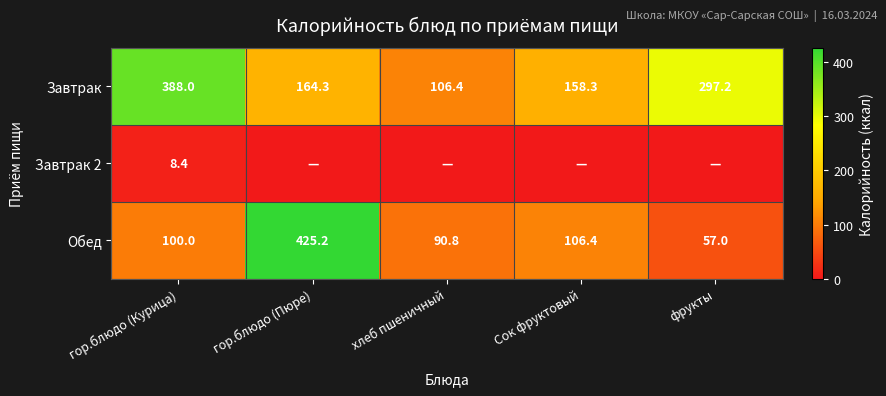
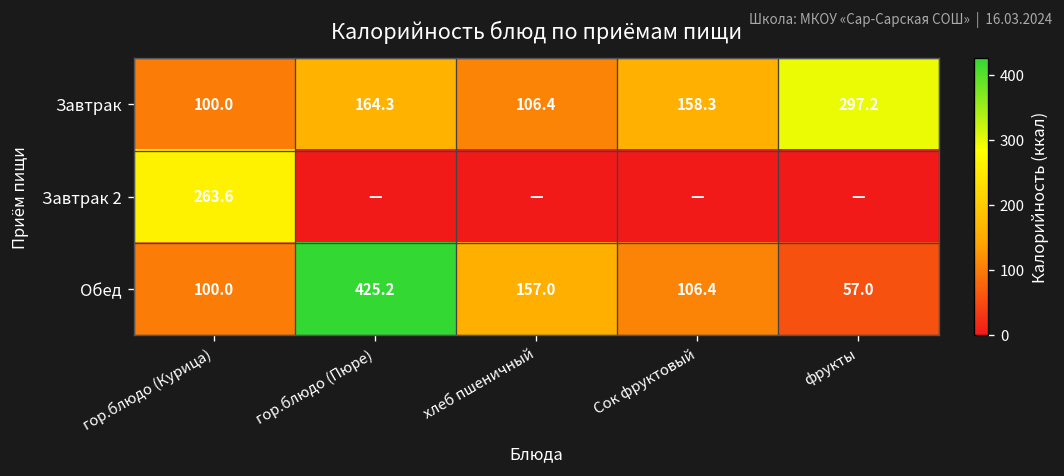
Завтрак, гор.блюдо (Курица): 388.0 -> 100.0
Завтрак 2, гор.блюдо (Курица): 8.4 -> 263.6
Обед, хлеб пшеничный: 90.8 -> 157.0
